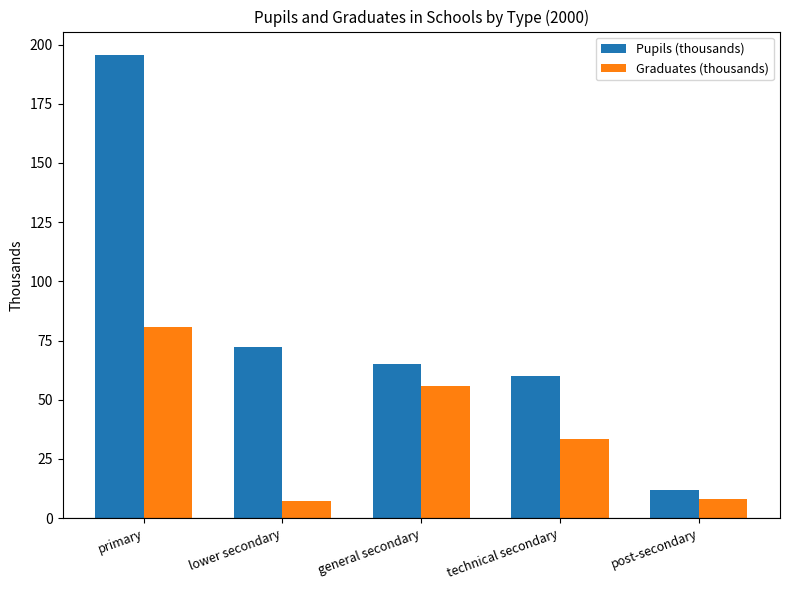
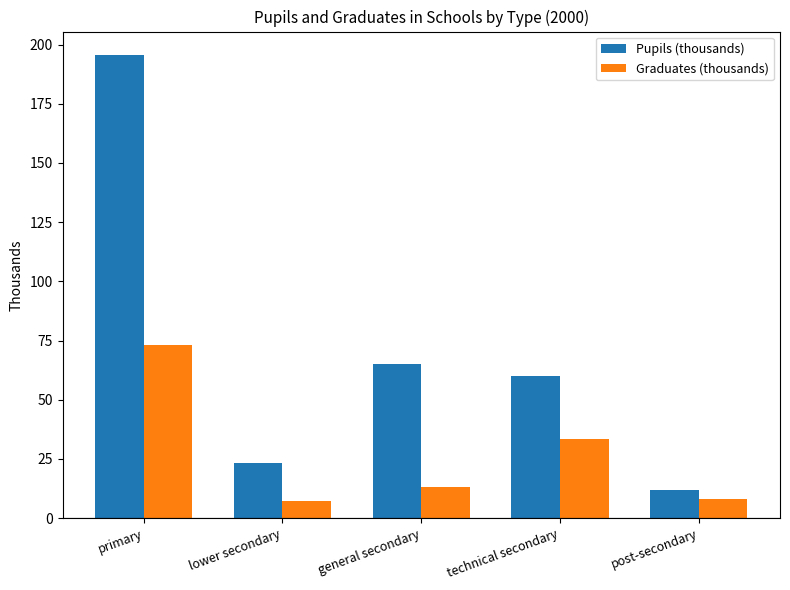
Graduates (thousands), primary: 81 -> 73
Pupils (thousands), lower secondary: 72 -> 23
Graduates (thousands), general secondary: 56 -> 13
